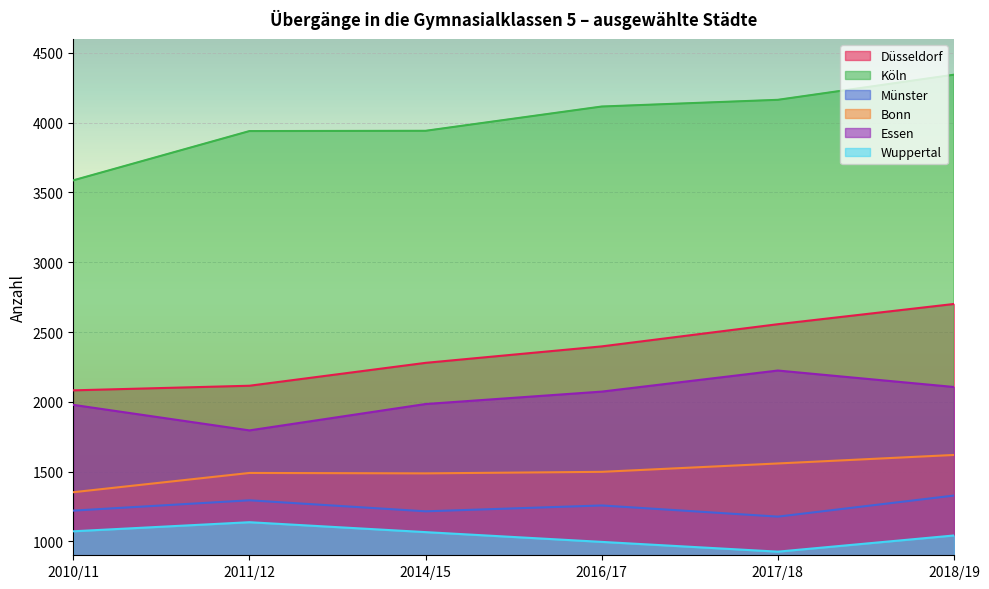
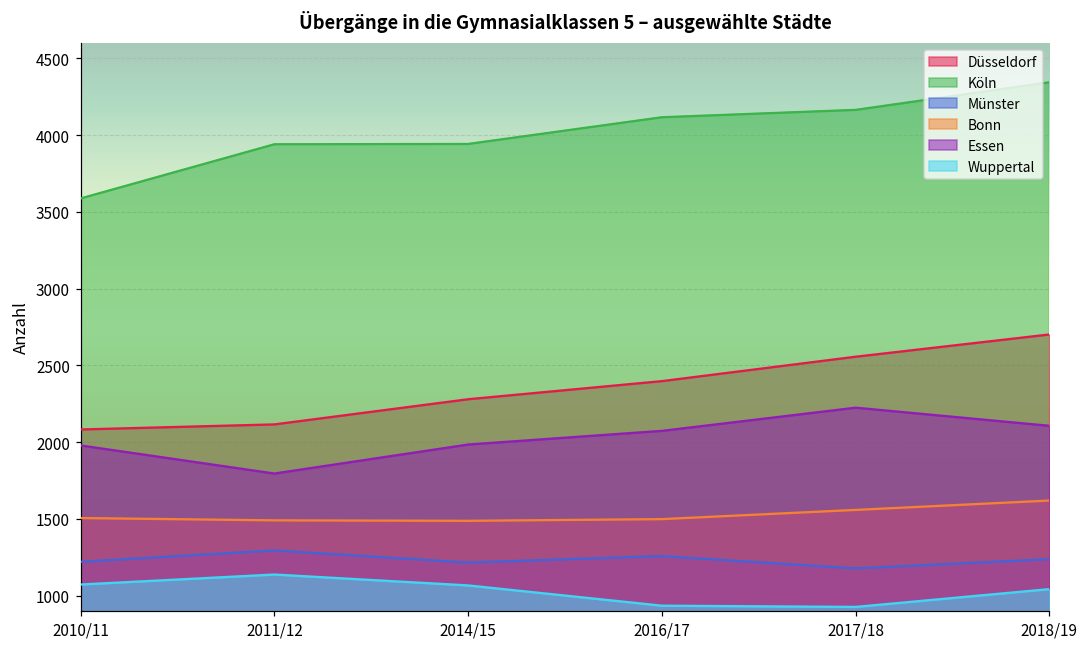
Bonn, 2010/11: 1350 -> 1510
Wuppertal, 2016/17: 1000 -> 930
Münster, 2018/19: 1330 -> 1240
